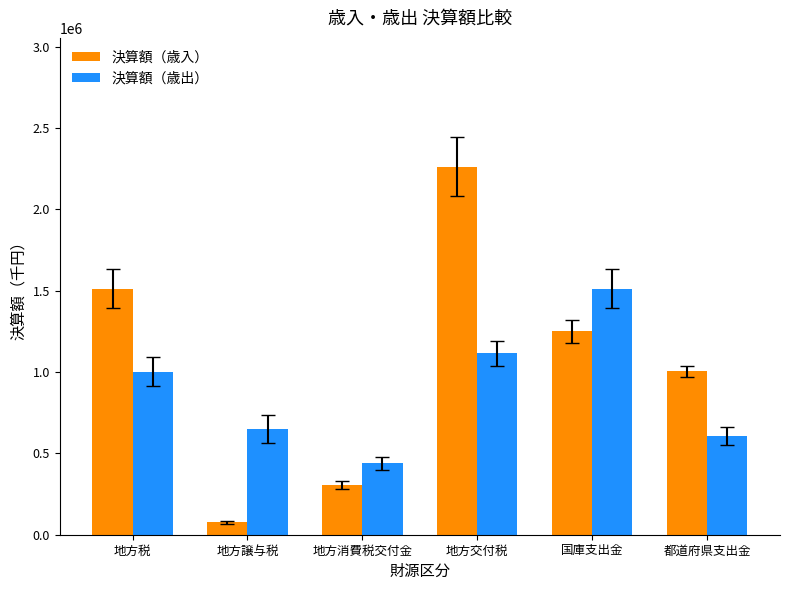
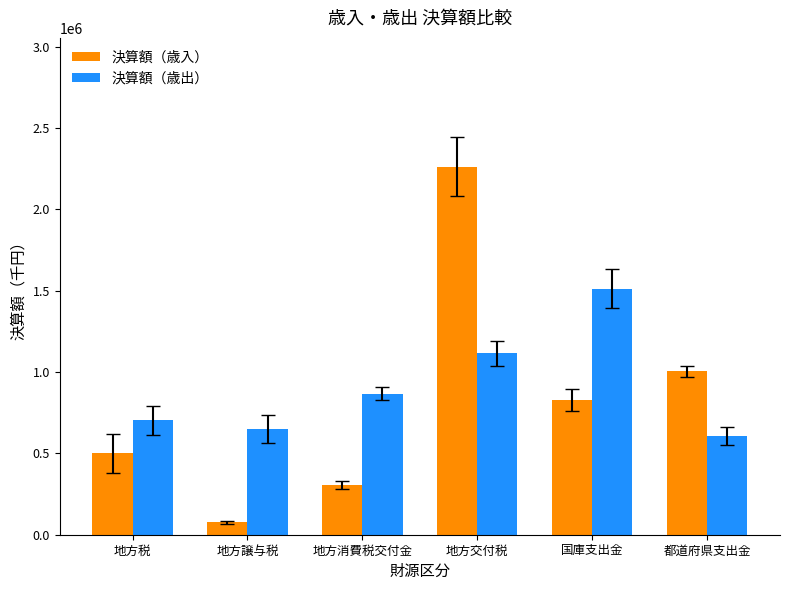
決算額（歳入）, 地方税: 1510000 -> 500000
決算額（歳出）, 地方税: 1000000 -> 700000
決算額（歳出）, 地方消費税交付金: 440000 -> 870000
決算額（歳入）, 国庫支出金: 1250000 -> 830000
